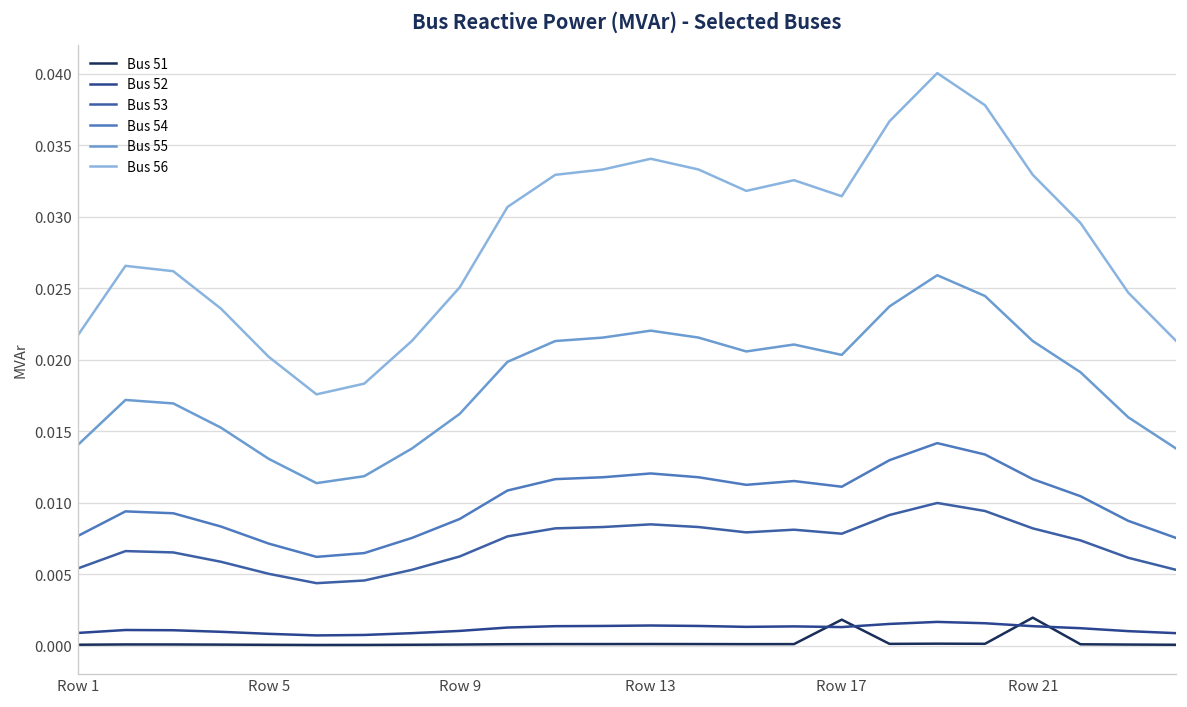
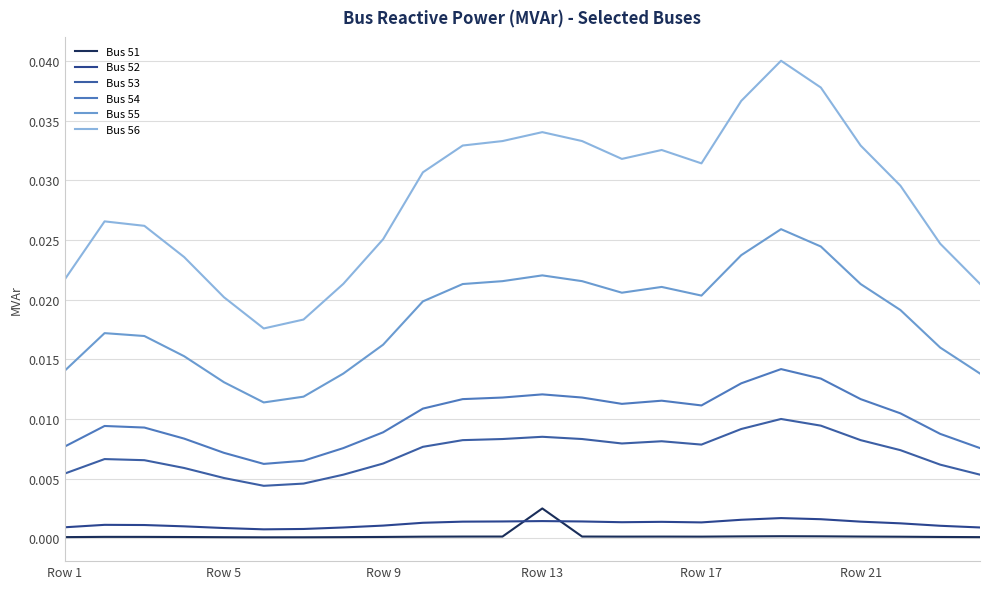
Bus 51, Row 13: 0.0001 -> 0.0025
Bus 51, Row 17: 0.0018 -> 0.0001
Bus 51, Row 21: 0.0020 -> 0.0001
